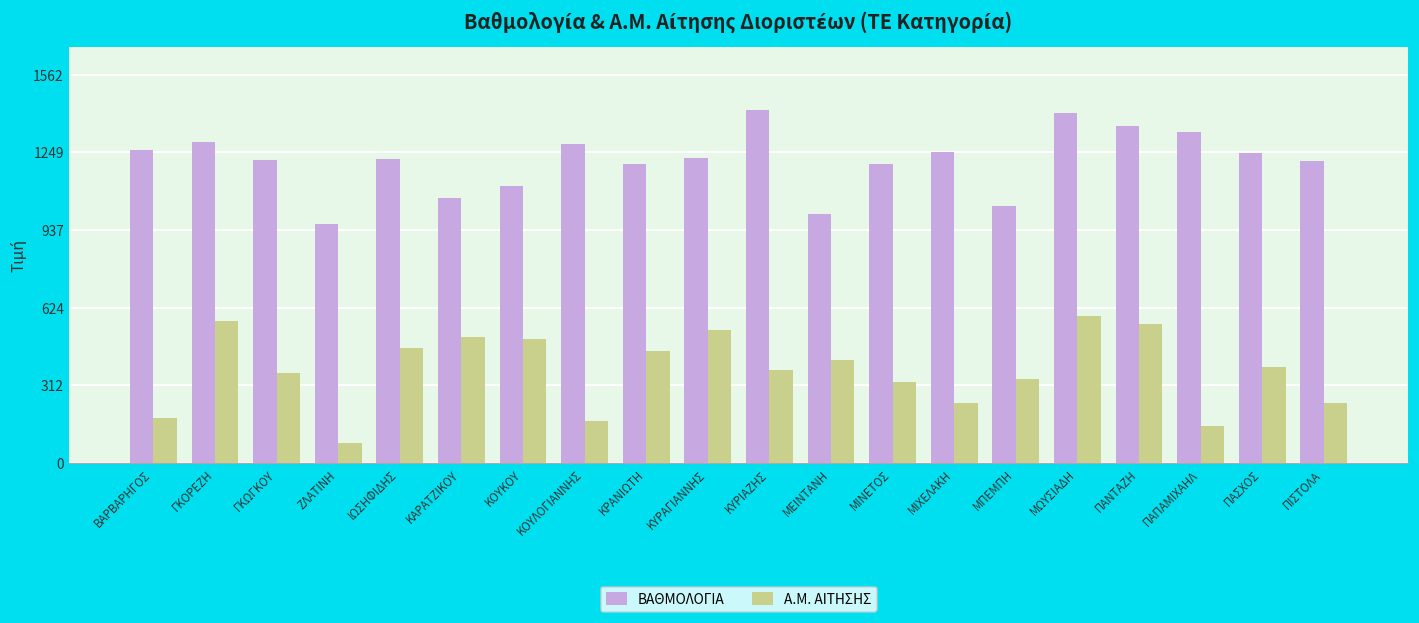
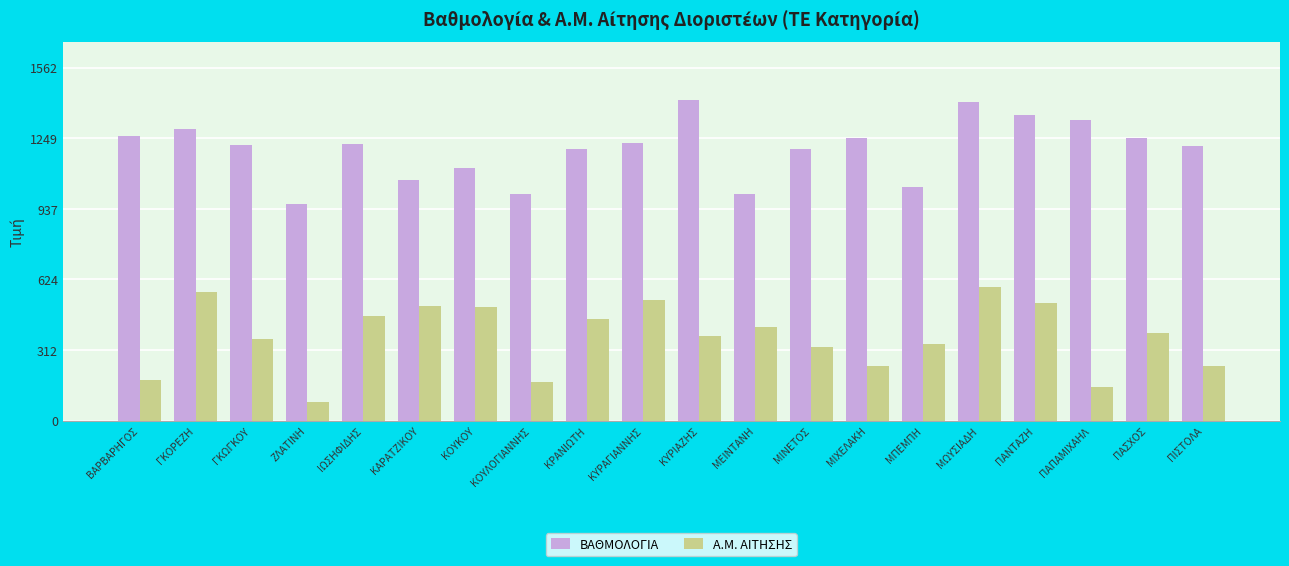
ΒΑΘΜΟΛΟΓΙΑ, ΚΟΥΛΟΓΙΑΝΝΗΣ: 1280 -> 1000
Α.Μ. ΑΙΤΗΣΗΣ, ΠΑΝΤΑΖΗ: 560 -> 520
